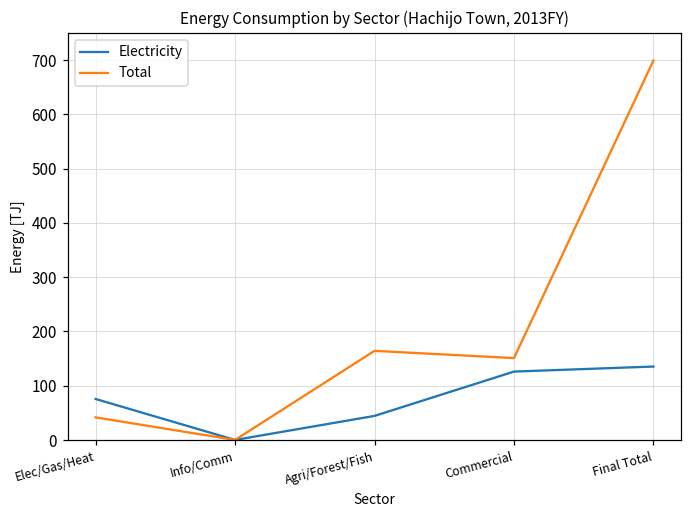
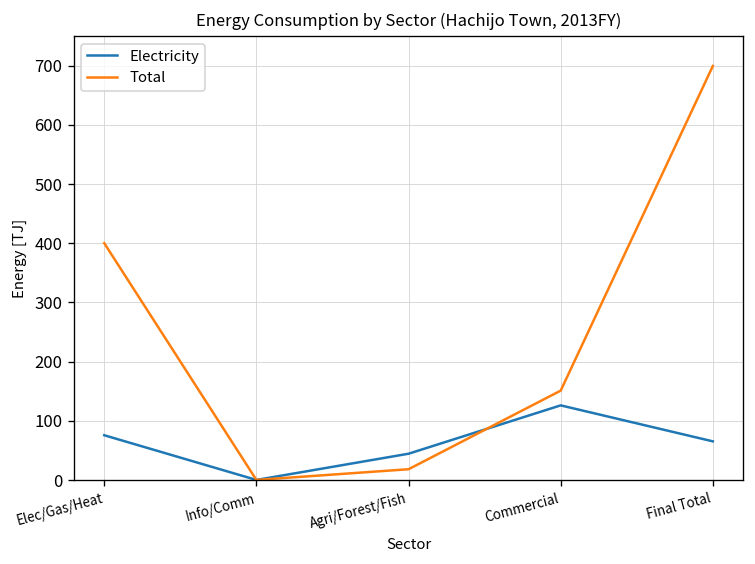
Total, Elec/Gas/Heat: 40 -> 400
Total, Agri/Forest/Fish: 160 -> 20
Electricity, Final Total: 140 -> 70
